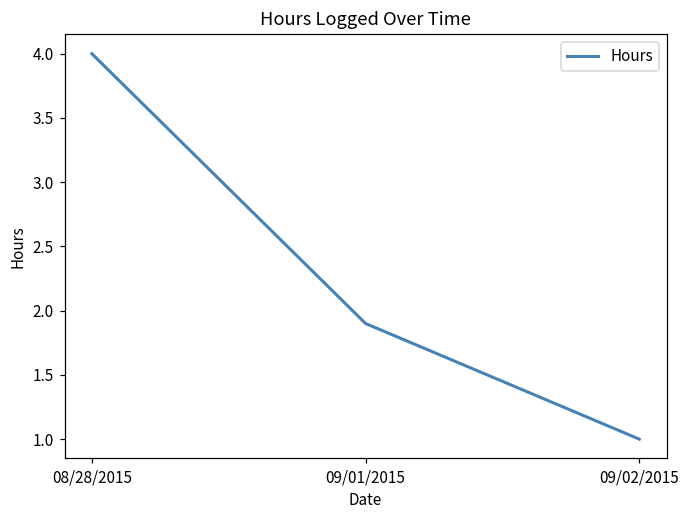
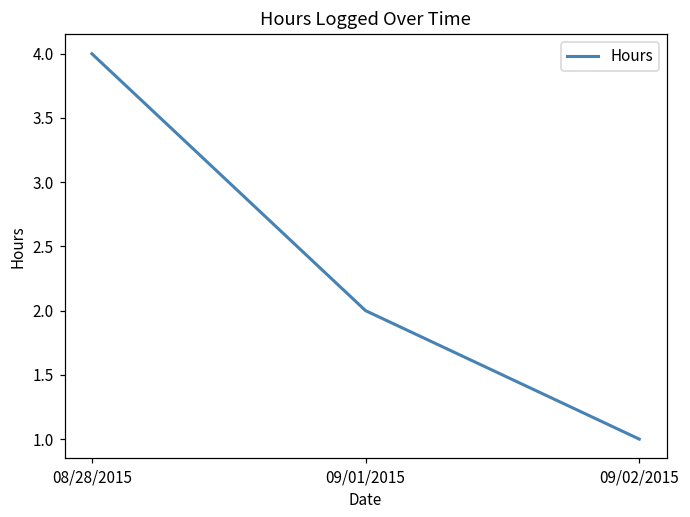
09/01/2015: 1.9 -> 2.0
